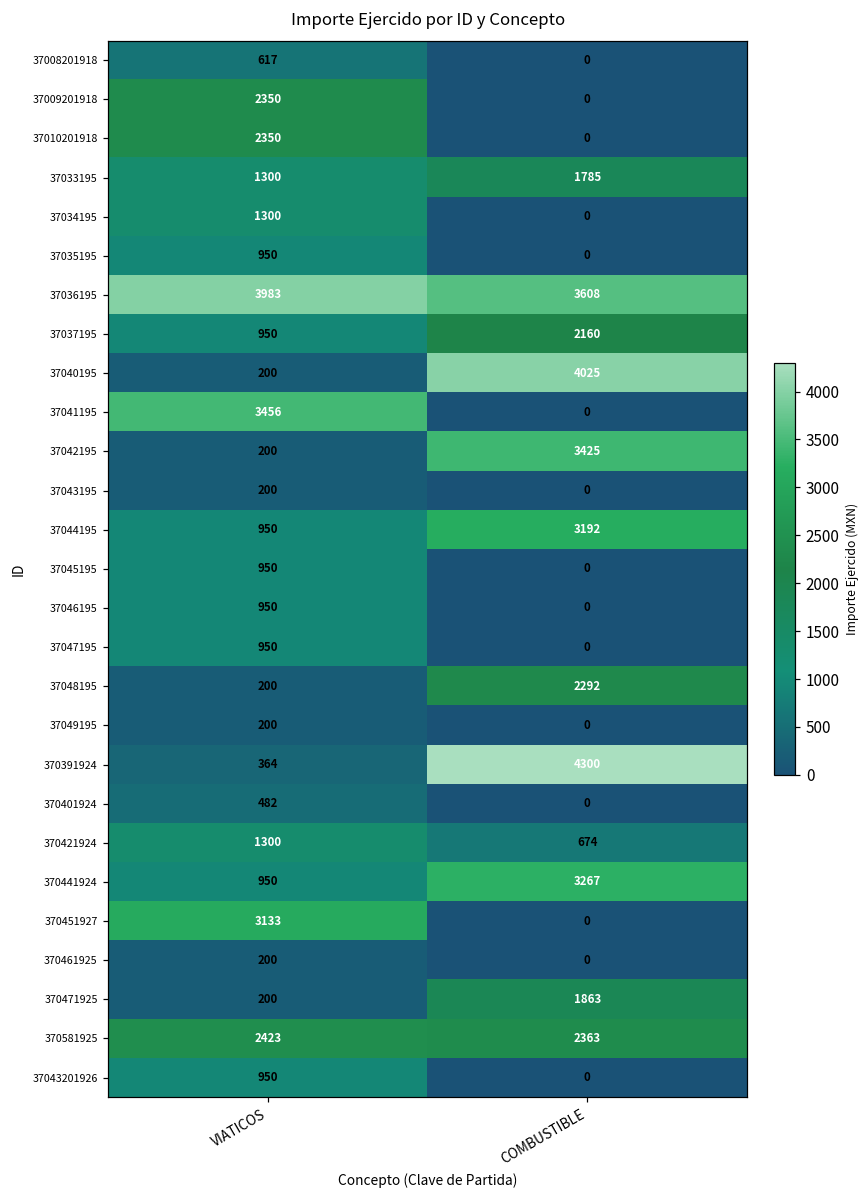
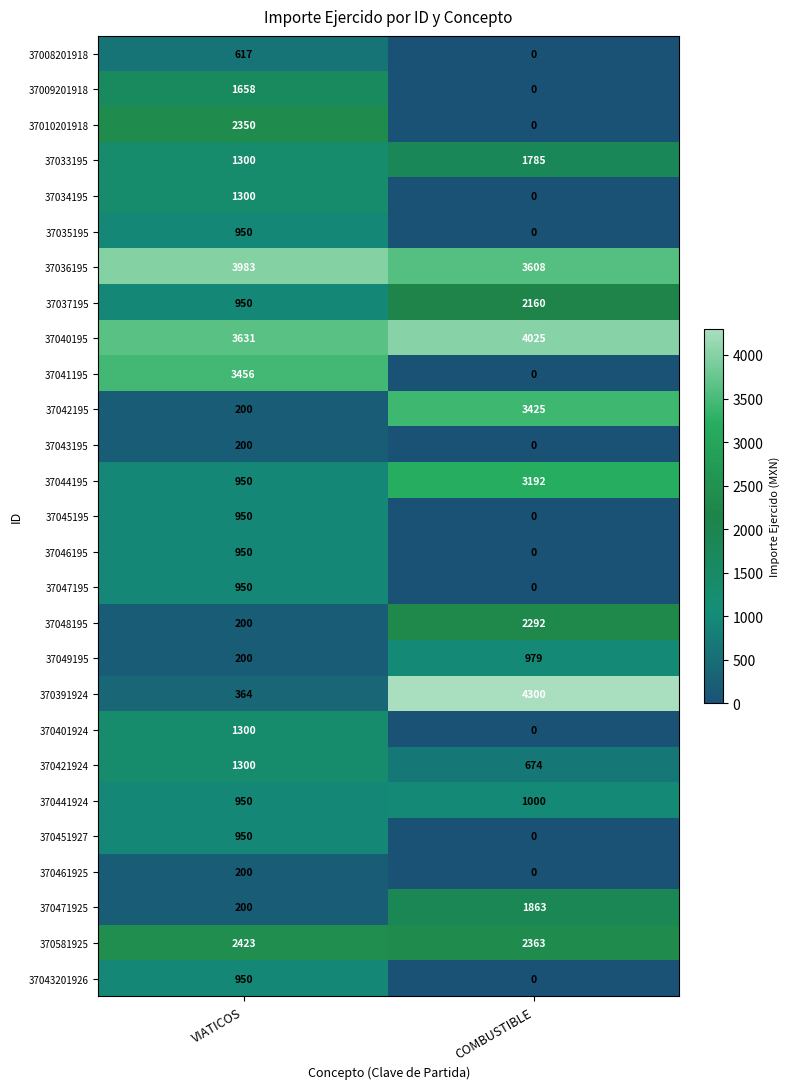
37009201918, VIATICOS: 2350 -> 1658
37040195, VIATICOS: 200 -> 3631
37049195, COMBUSTIBLE: 0 -> 979
370401924, VIATICOS: 482 -> 1300
370441924, COMBUSTIBLE: 3267 -> 1000
370451927, VIATICOS: 3133 -> 950
